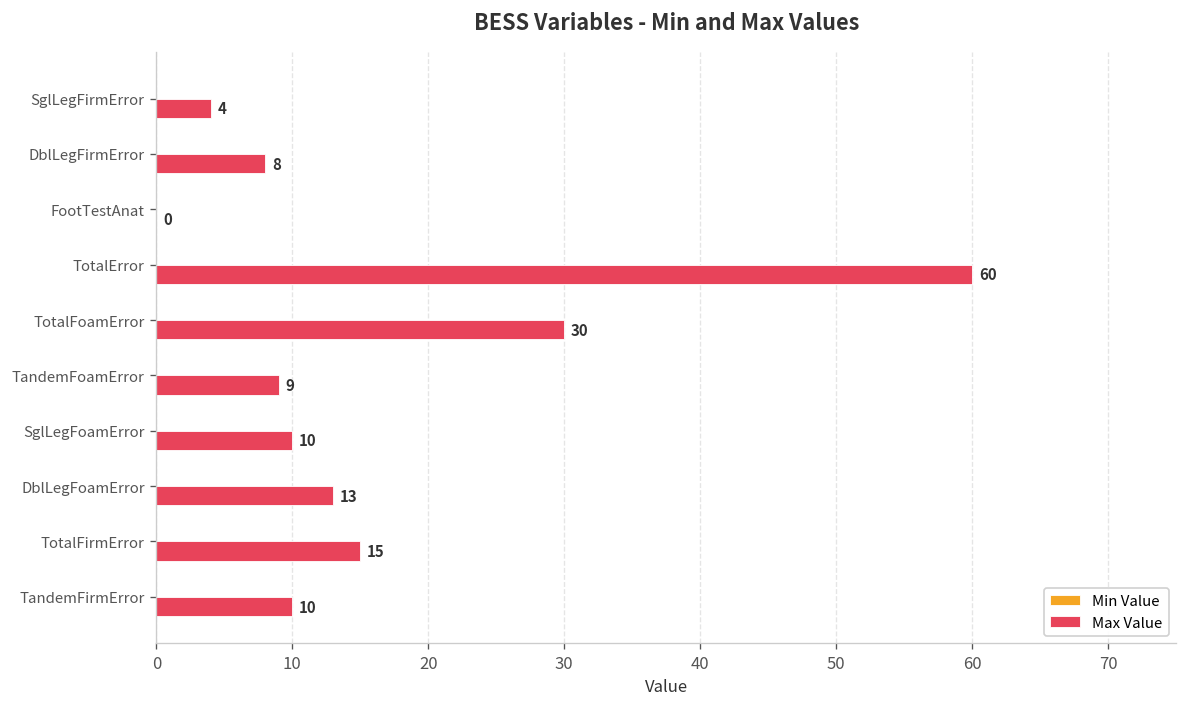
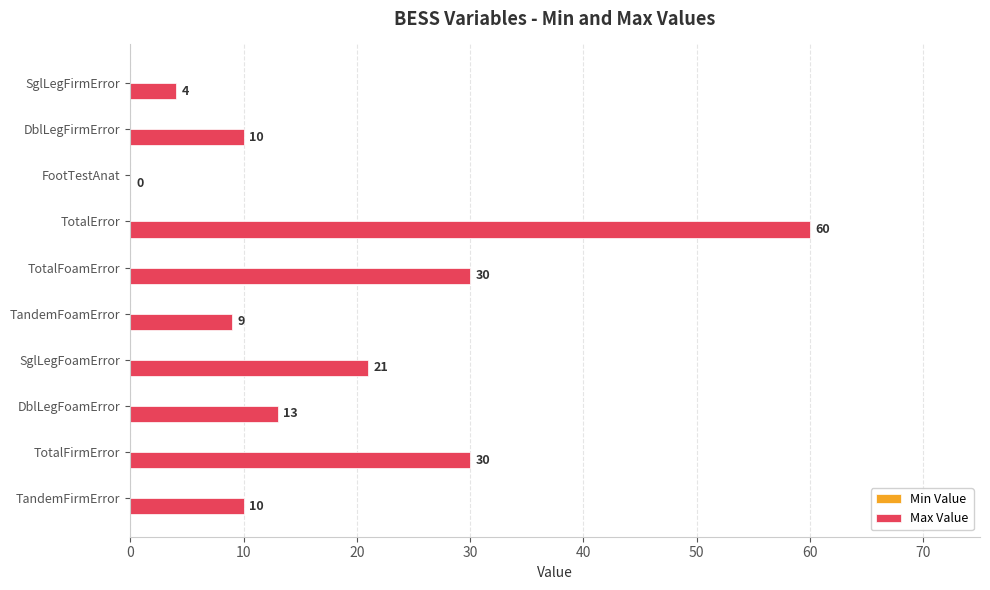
Max Value, DblLegFirmError: 8 -> 10
Max Value, SglLegFoamError: 10 -> 21
Max Value, TotalFirmError: 15 -> 30
